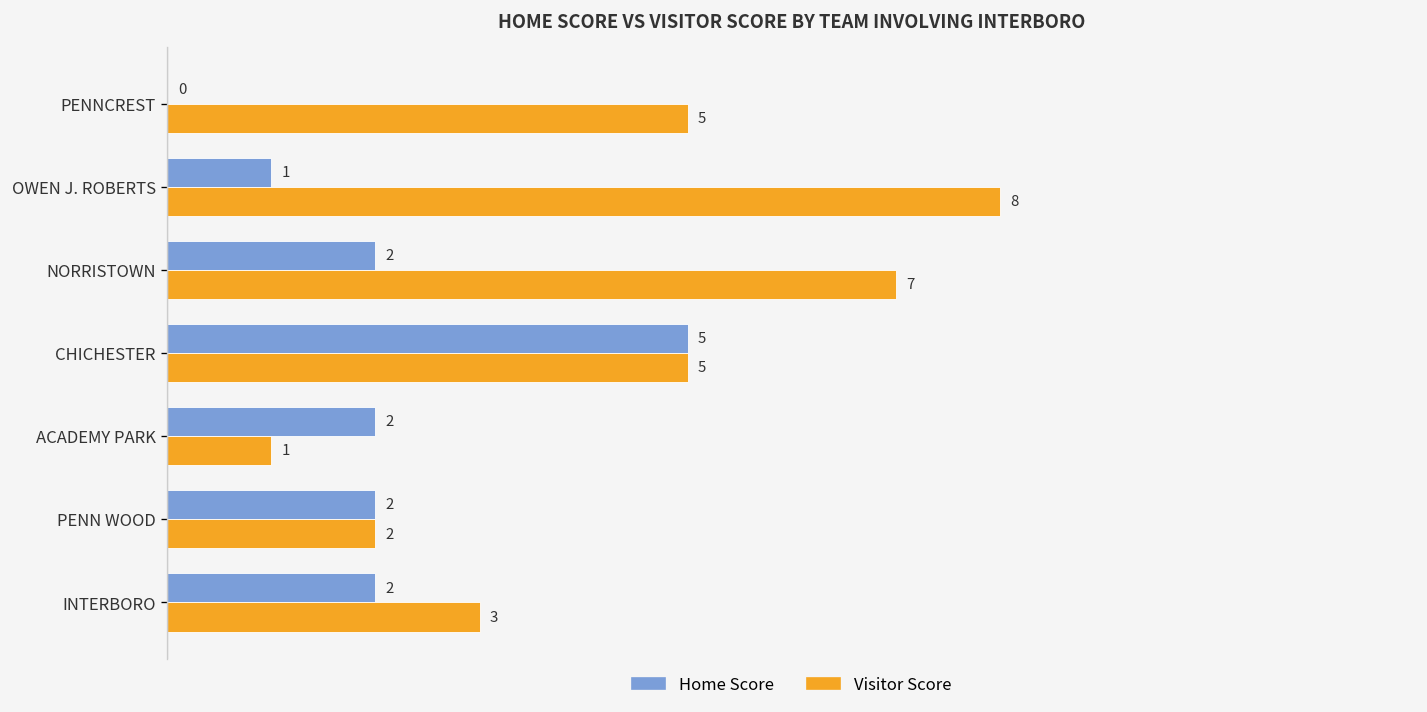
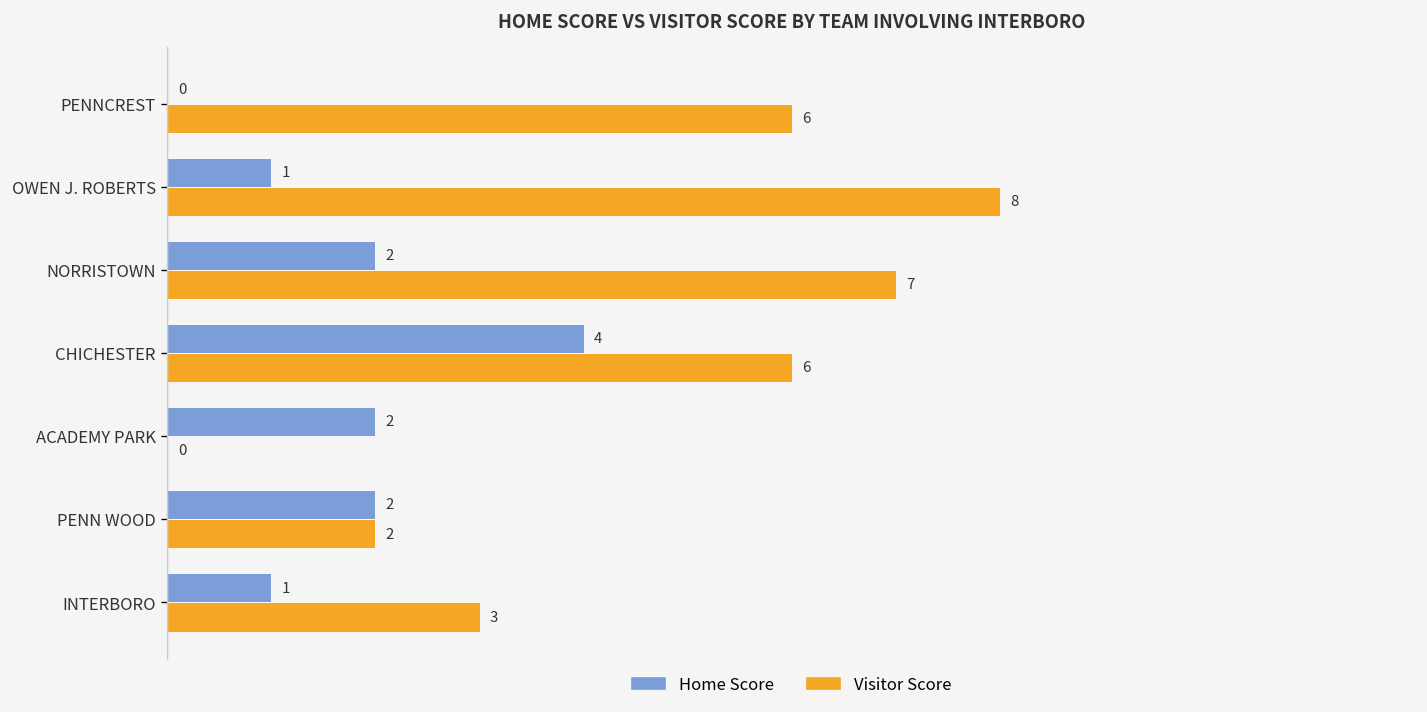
Visitor Score, PENNCREST: 5 -> 6
Home Score, CHICHESTER: 5 -> 4
Visitor Score, CHICHESTER: 5 -> 6
Visitor Score, ACADEMY PARK: 1 -> 0
Home Score, INTERBORO: 2 -> 1
